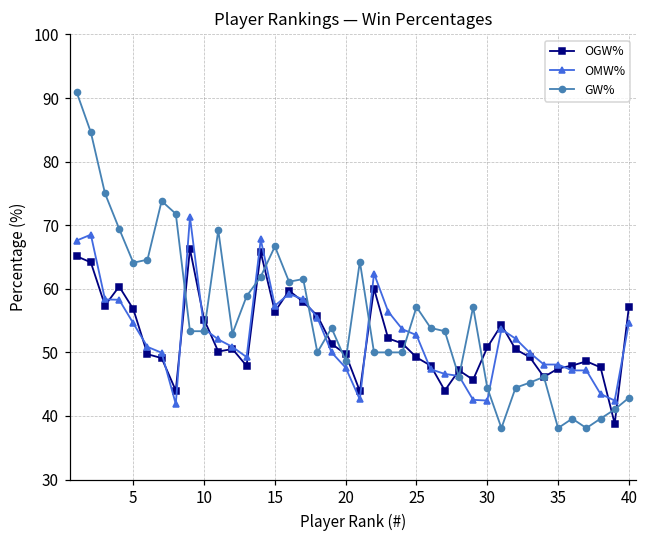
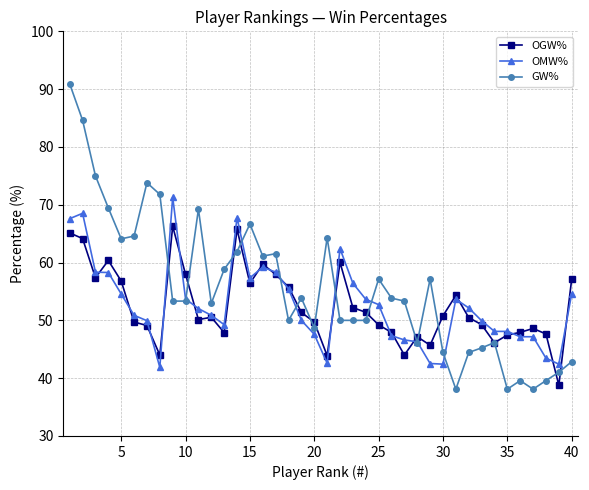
OGW%, 10: 55 -> 58
